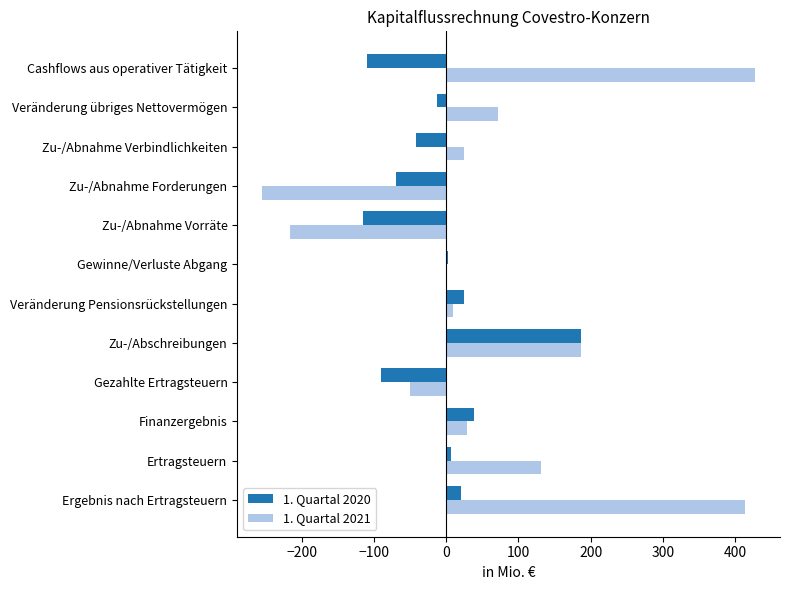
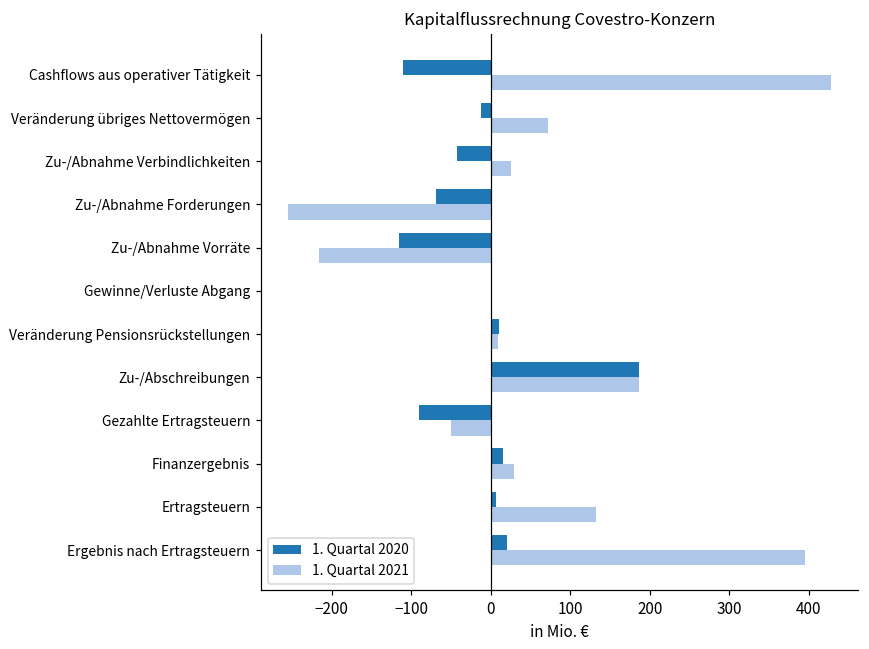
1. Quartal 2020, Veränderung Pensionsrückstellungen: 30 -> 10
1. Quartal 2020, Finanzergebnis: 40 -> 20
1. Quartal 2021, Ergebnis nach Ertragsteuern: 410 -> 400
